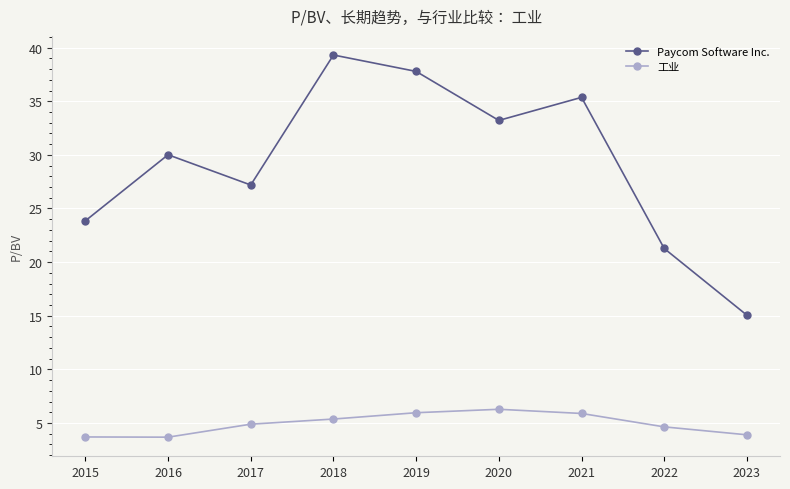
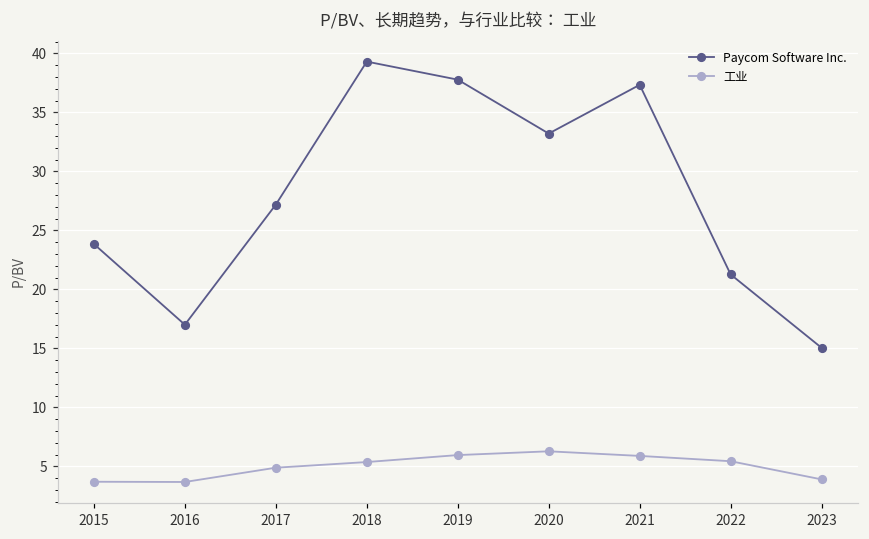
Paycom Software Inc., 2016: 30.0 -> 17.0
Paycom Software Inc., 2021: 35.4 -> 37.3
工业, 2022: 4.6 -> 5.4
